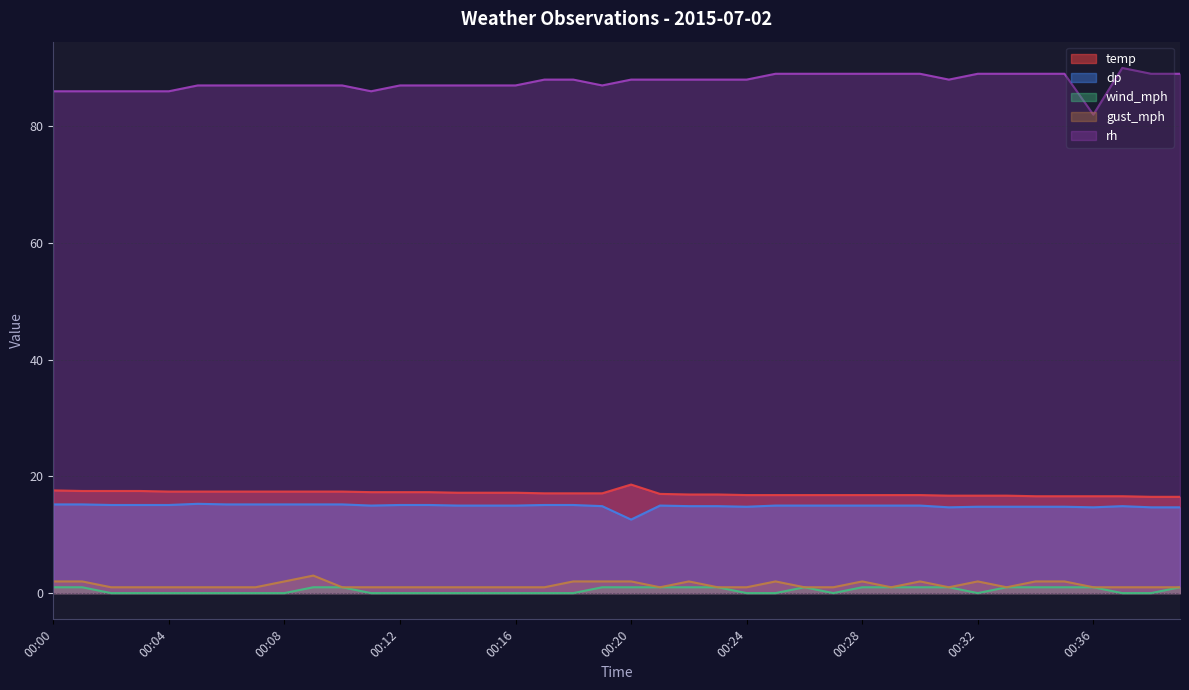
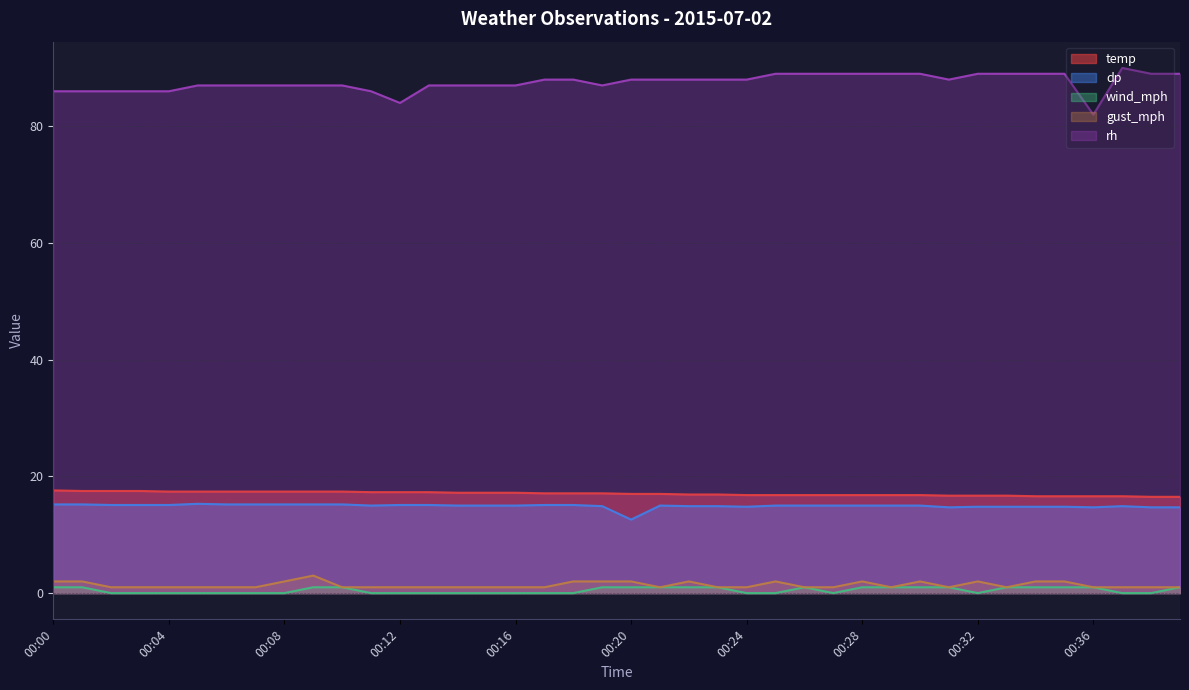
rh, 00:12: 87 -> 84
temp, 00:20: 19 -> 17
